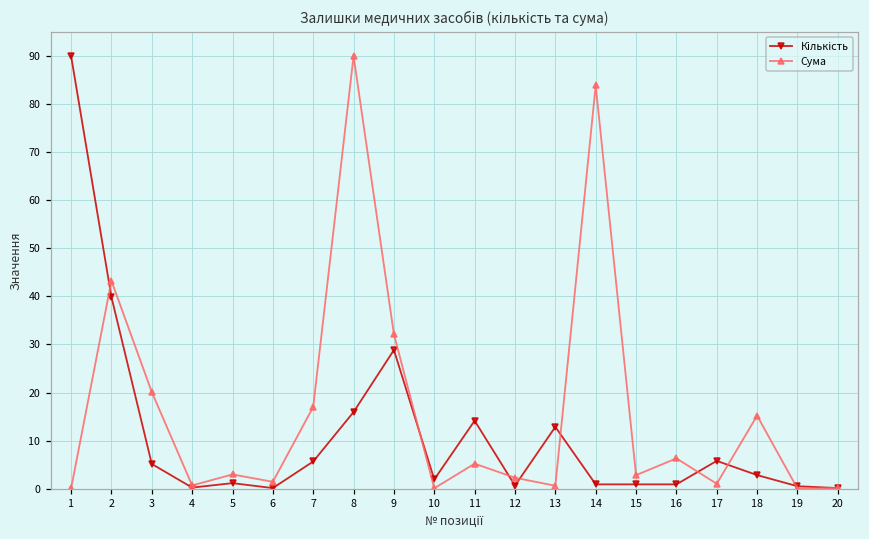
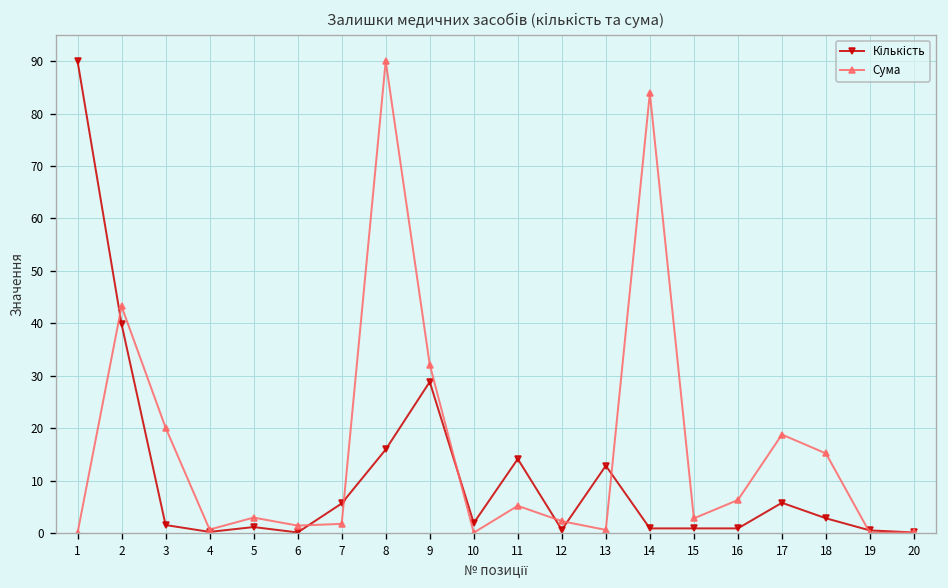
Кількість, 3: 5 -> 2
Сума, 7: 17 -> 2
Сума, 17: 1 -> 19
